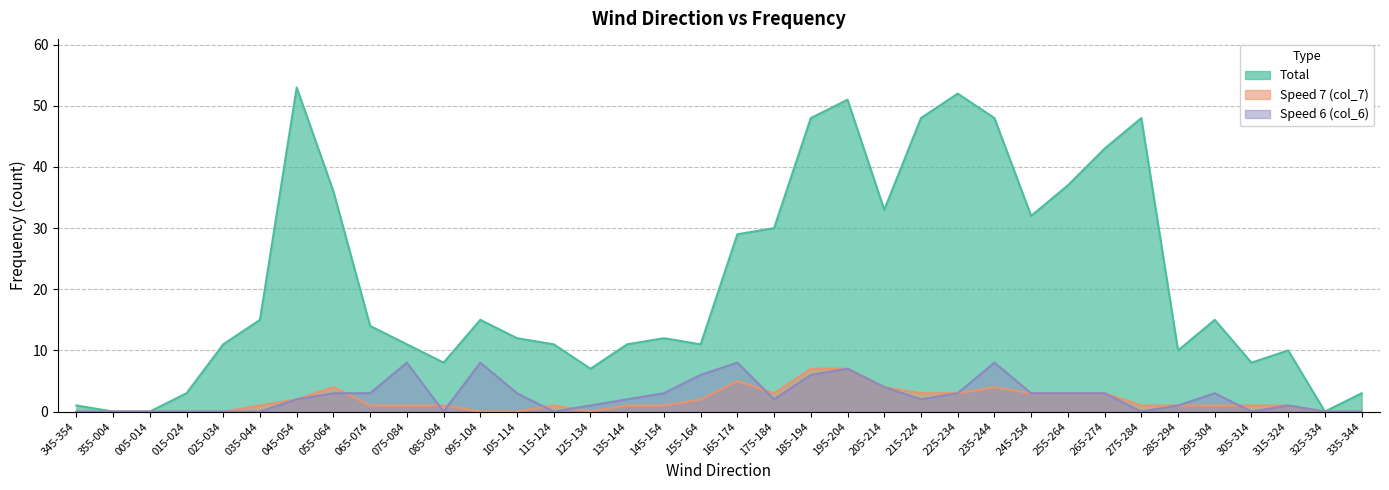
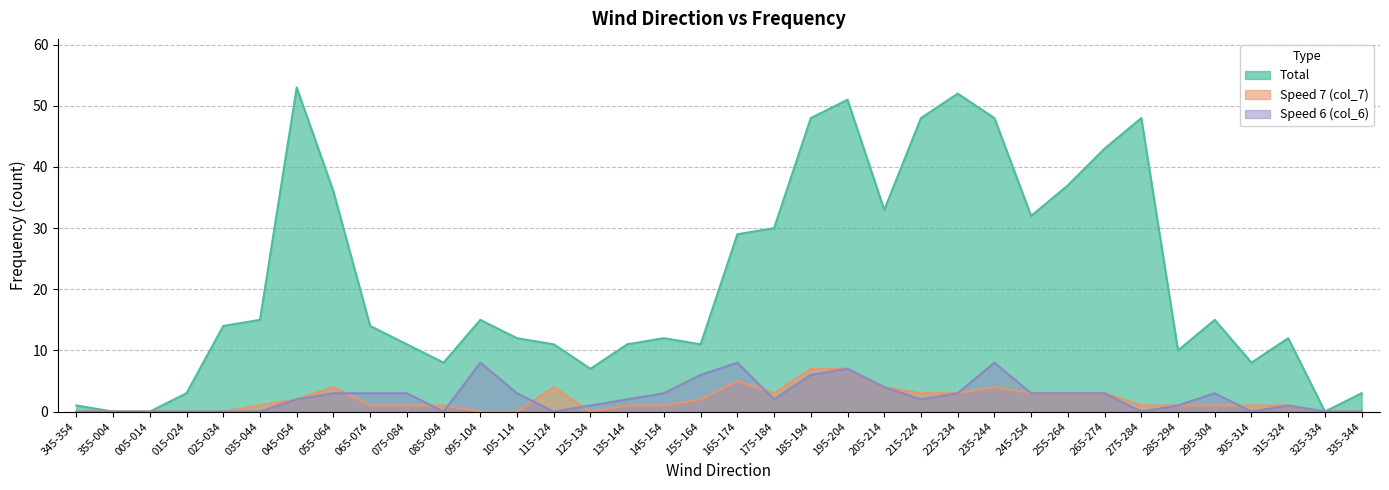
Total, 025-034: 11 -> 14
Speed 6 (col_6), 075-084: 8 -> 3
Speed 7 (col_7), 115-124: 1 -> 4
Total, 315-324: 10 -> 12
